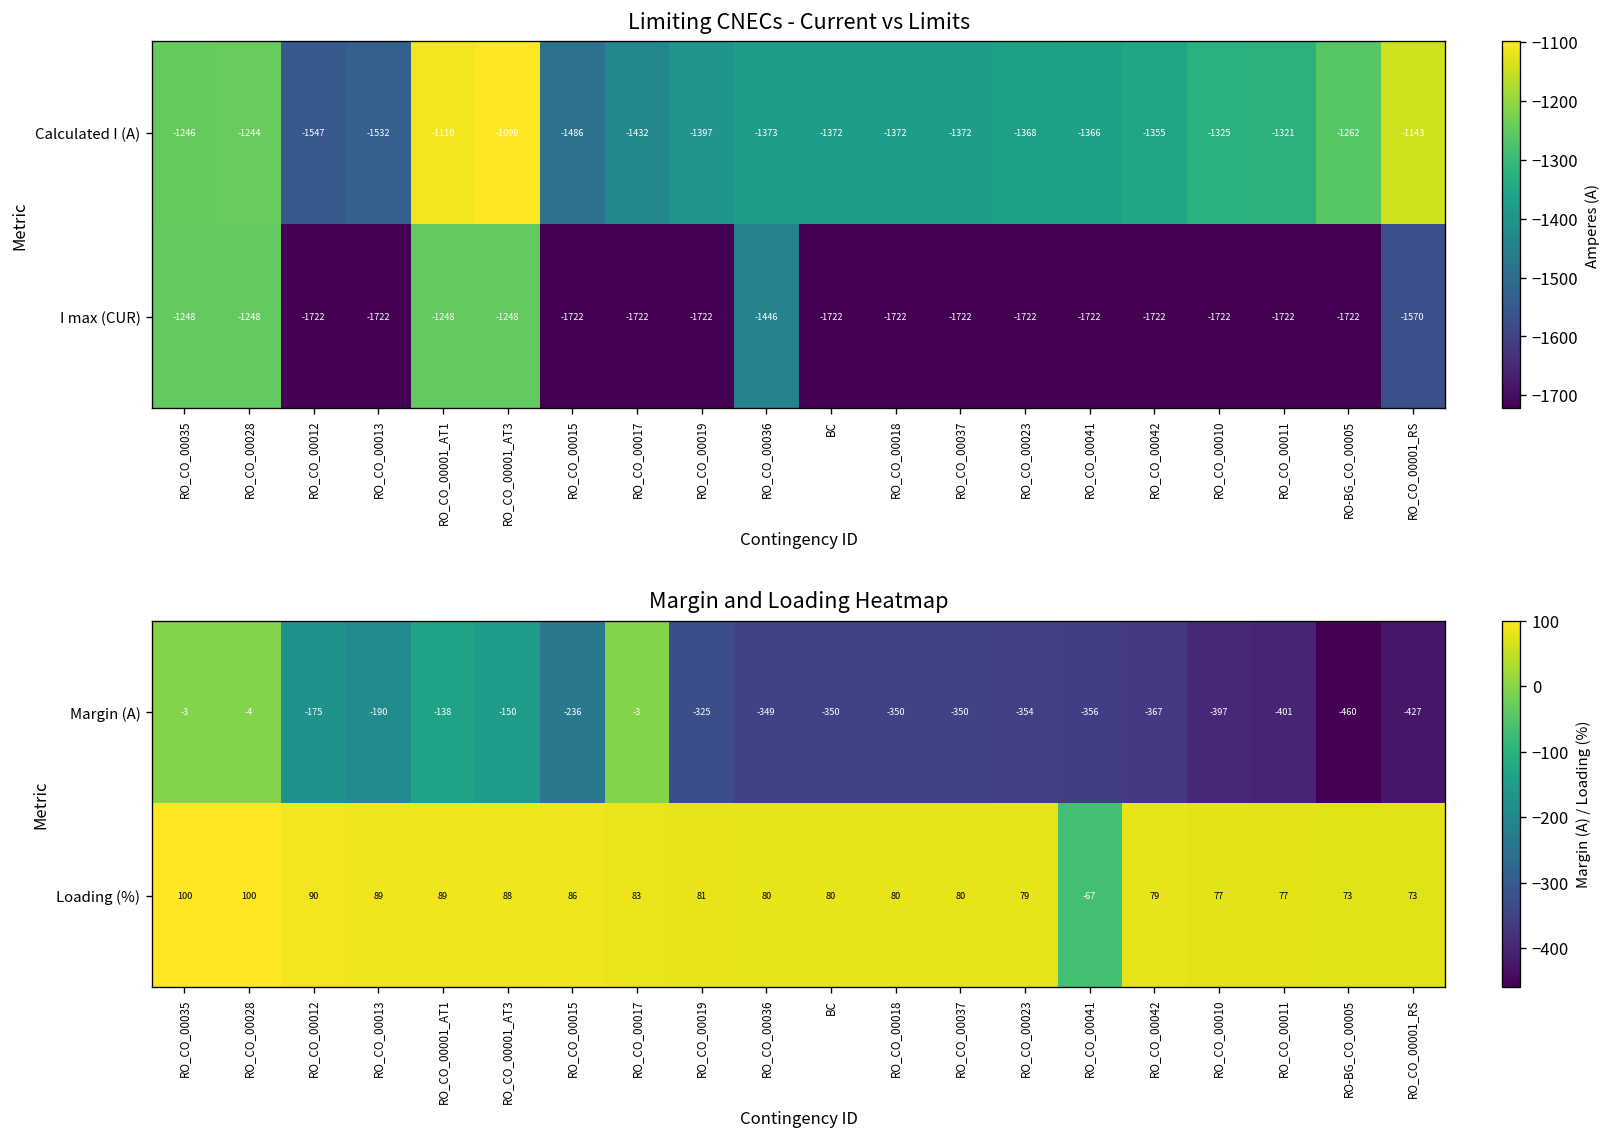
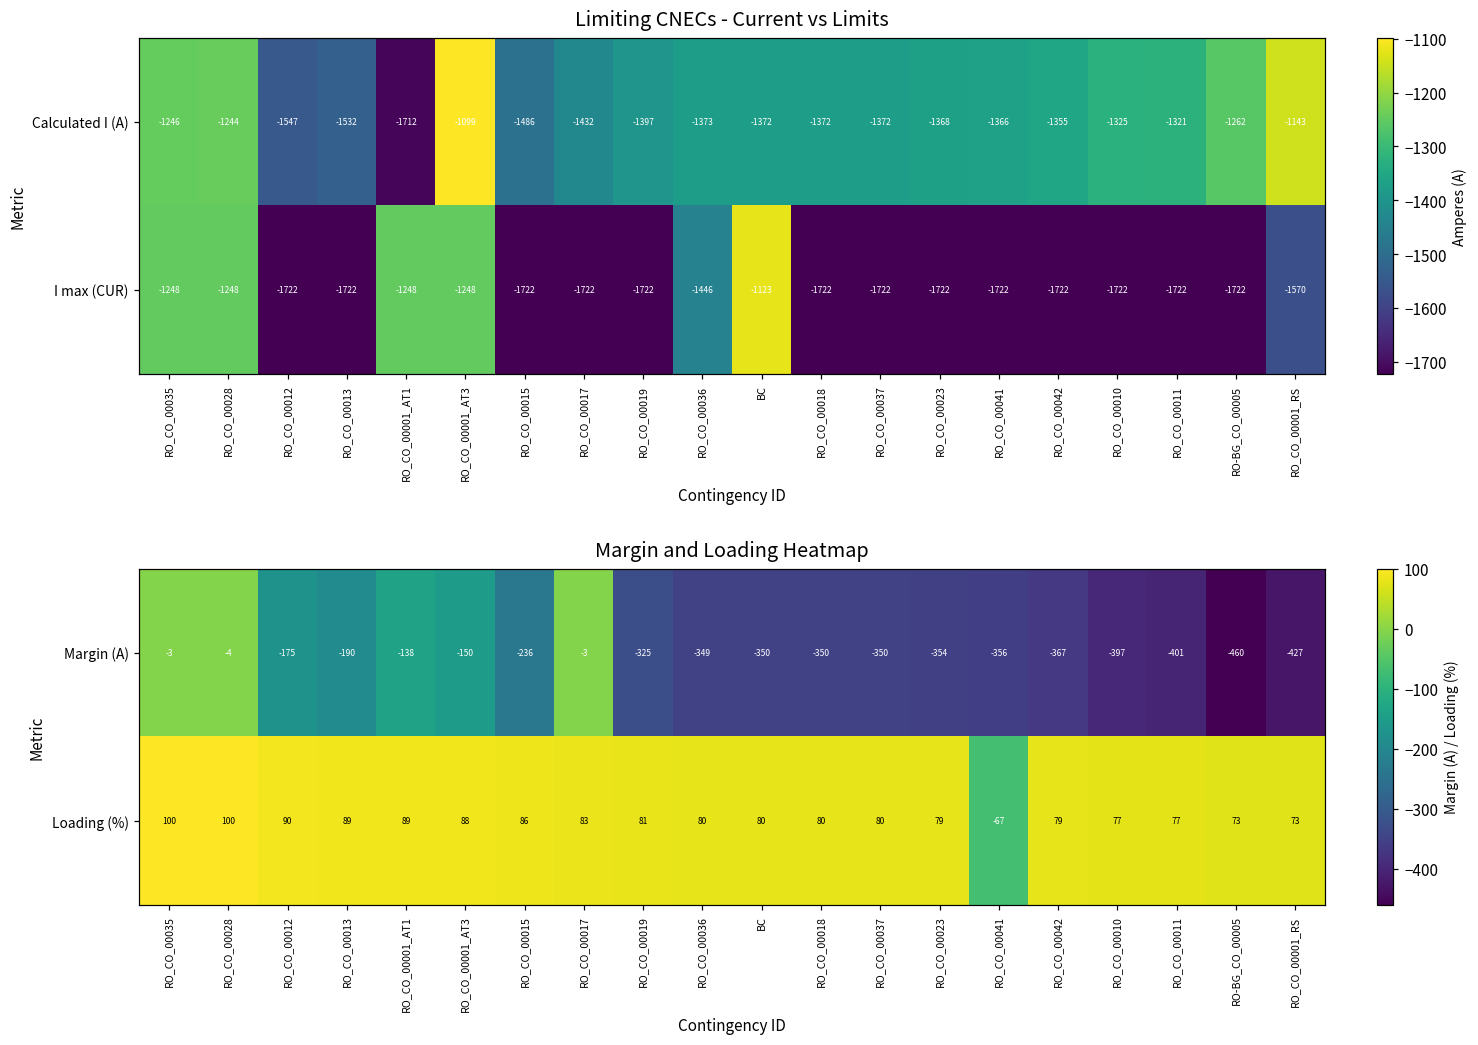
Limiting CNECs - Current vs Limits, Calculated I (A), RO_CO_00001_AT1: -1110 -> -1712
Limiting CNECs - Current vs Limits, I max (CUR), BC: -1722 -> -1123
